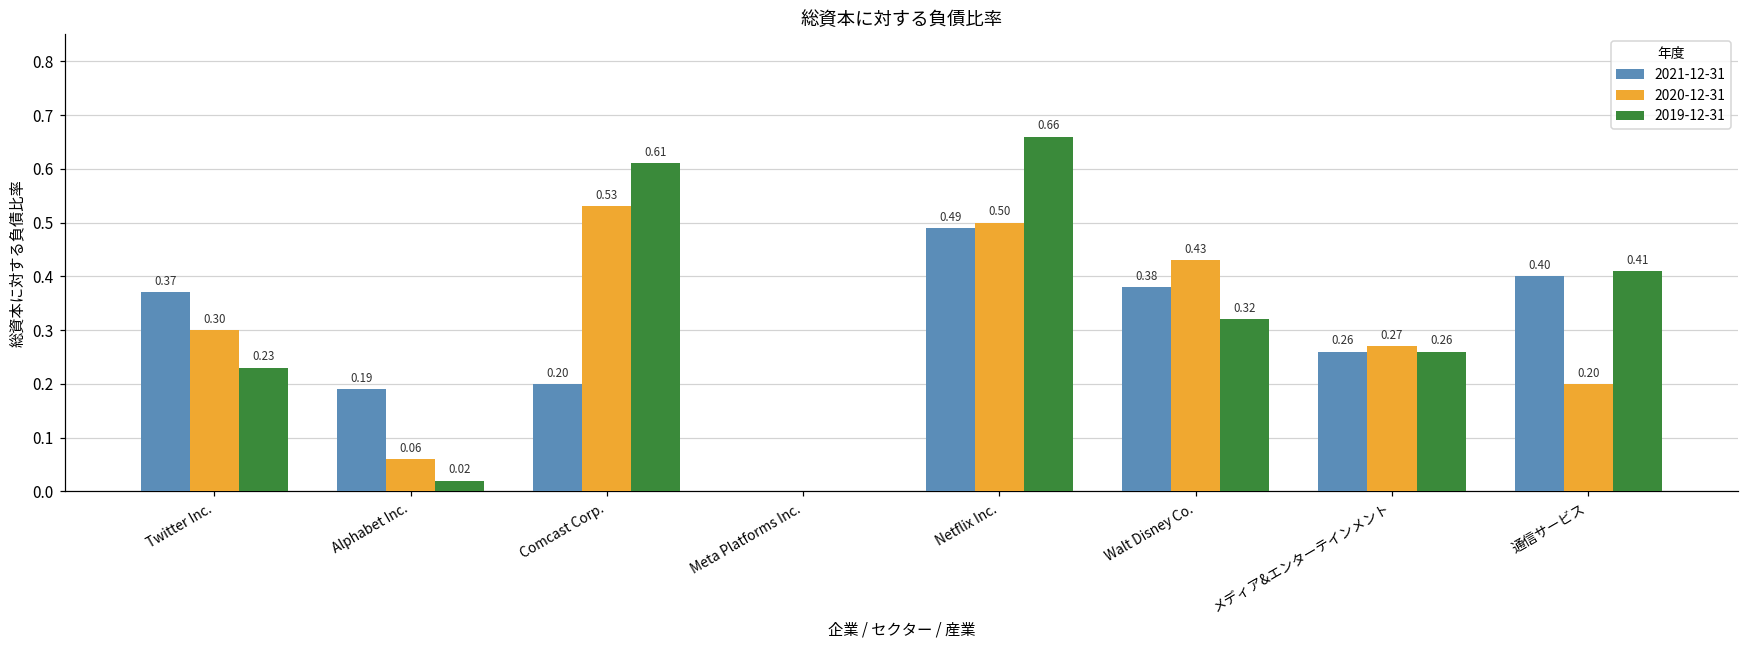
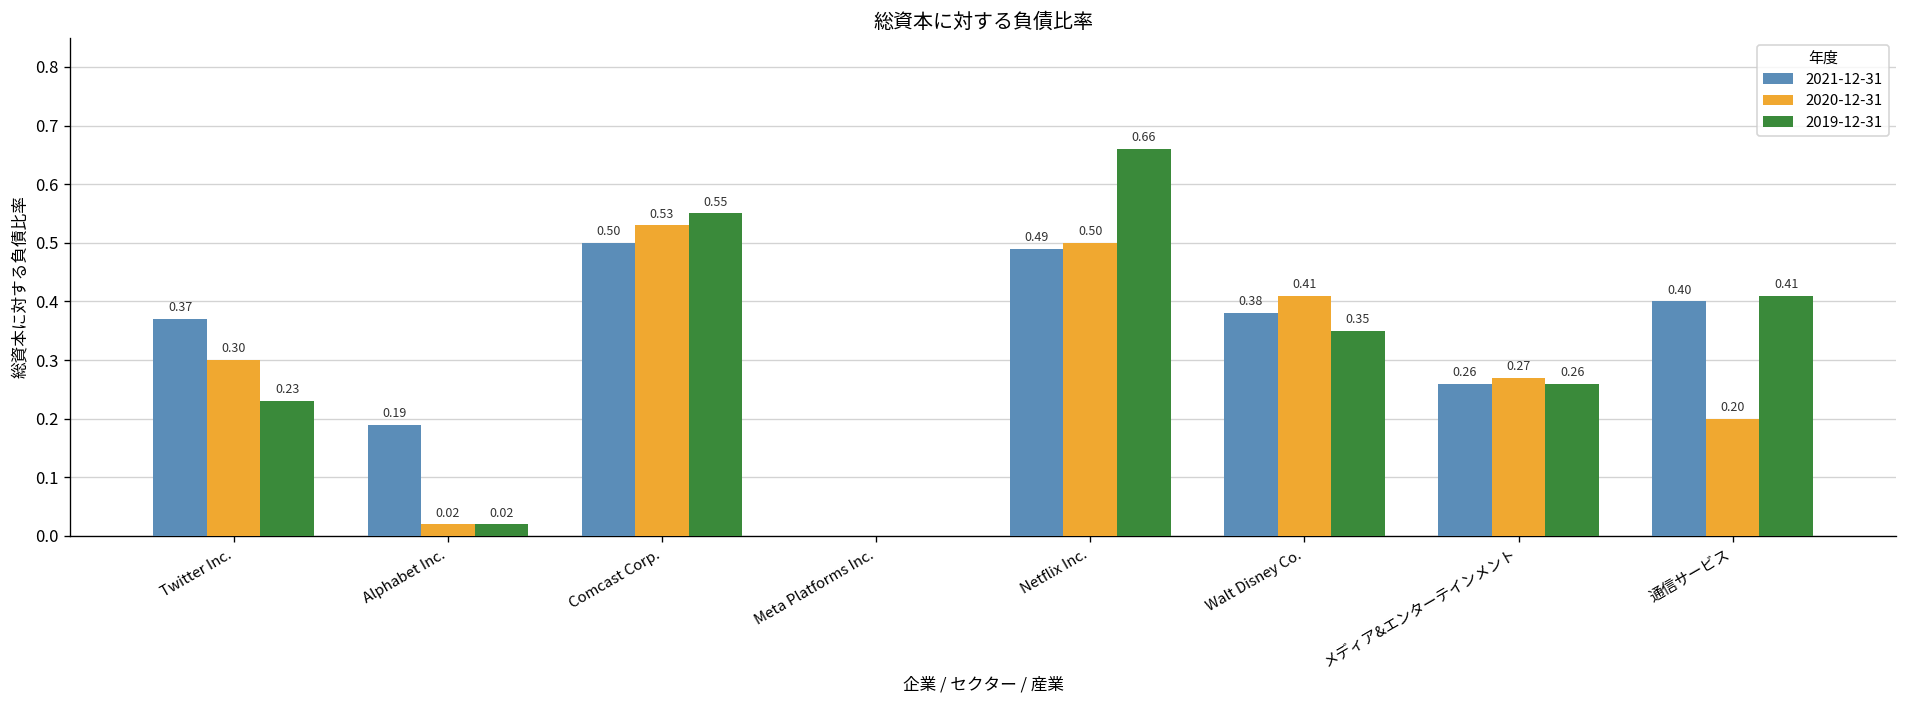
2020-12-31, Alphabet Inc.: 0.06 -> 0.02
2021-12-31, Comcast Corp.: 0.20 -> 0.50
2019-12-31, Comcast Corp.: 0.61 -> 0.55
2020-12-31, Walt Disney Co.: 0.43 -> 0.41
2019-12-31, Walt Disney Co.: 0.32 -> 0.35
